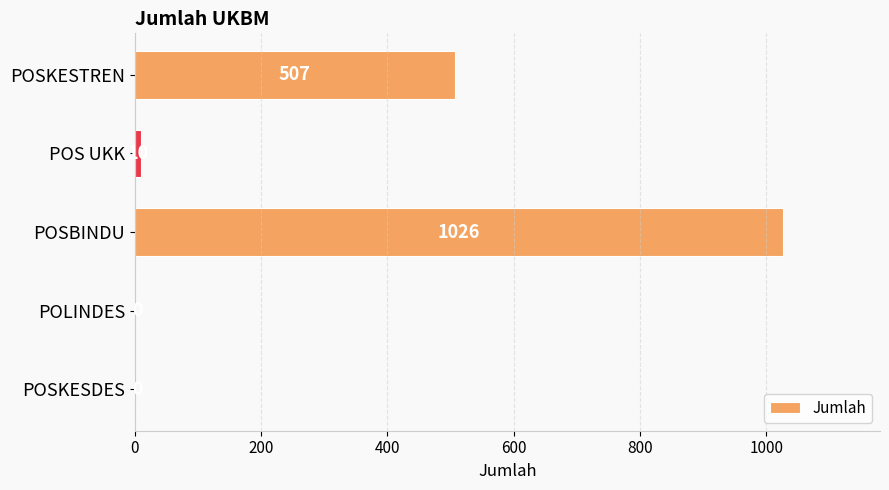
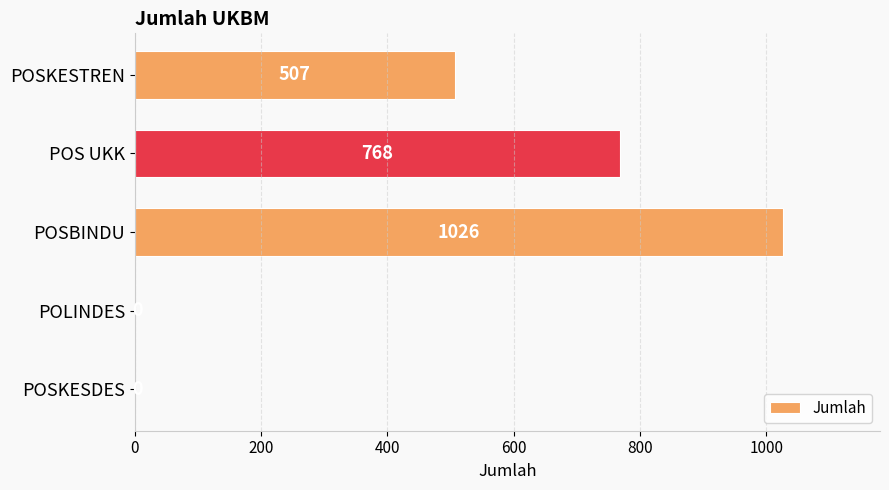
POS UKK: 10 -> 770
